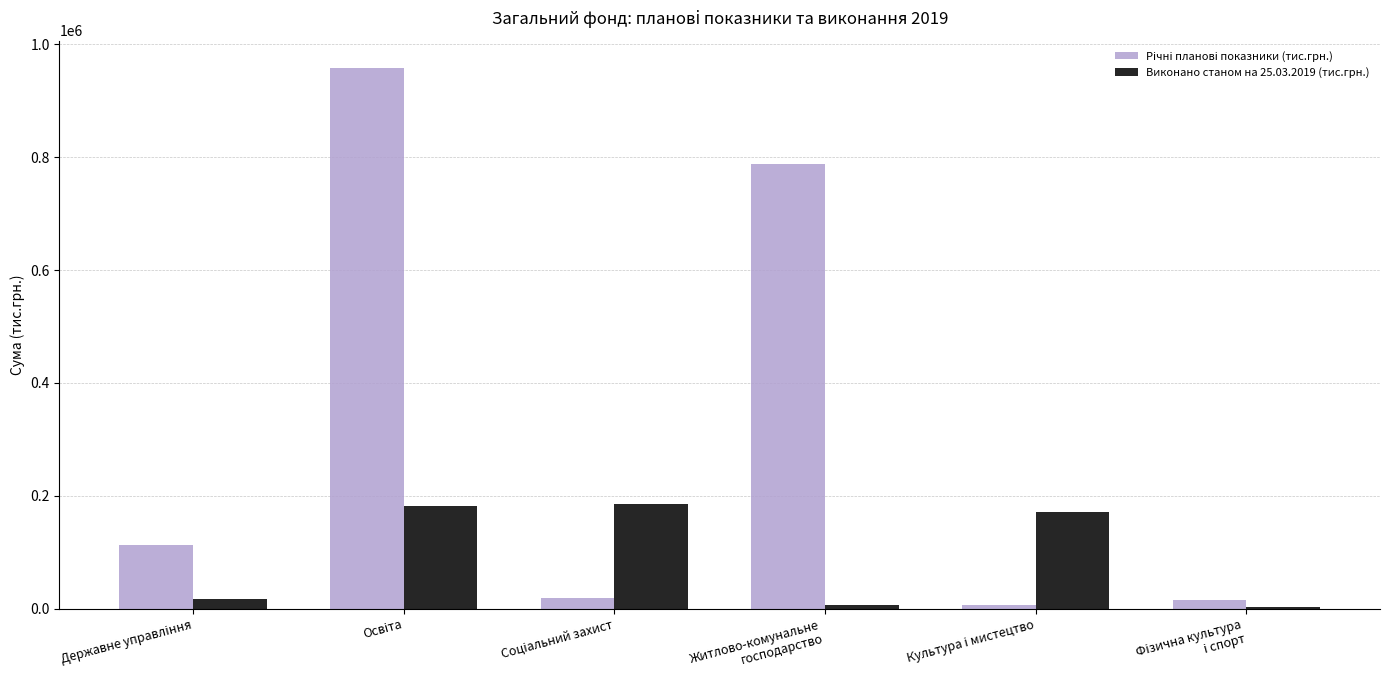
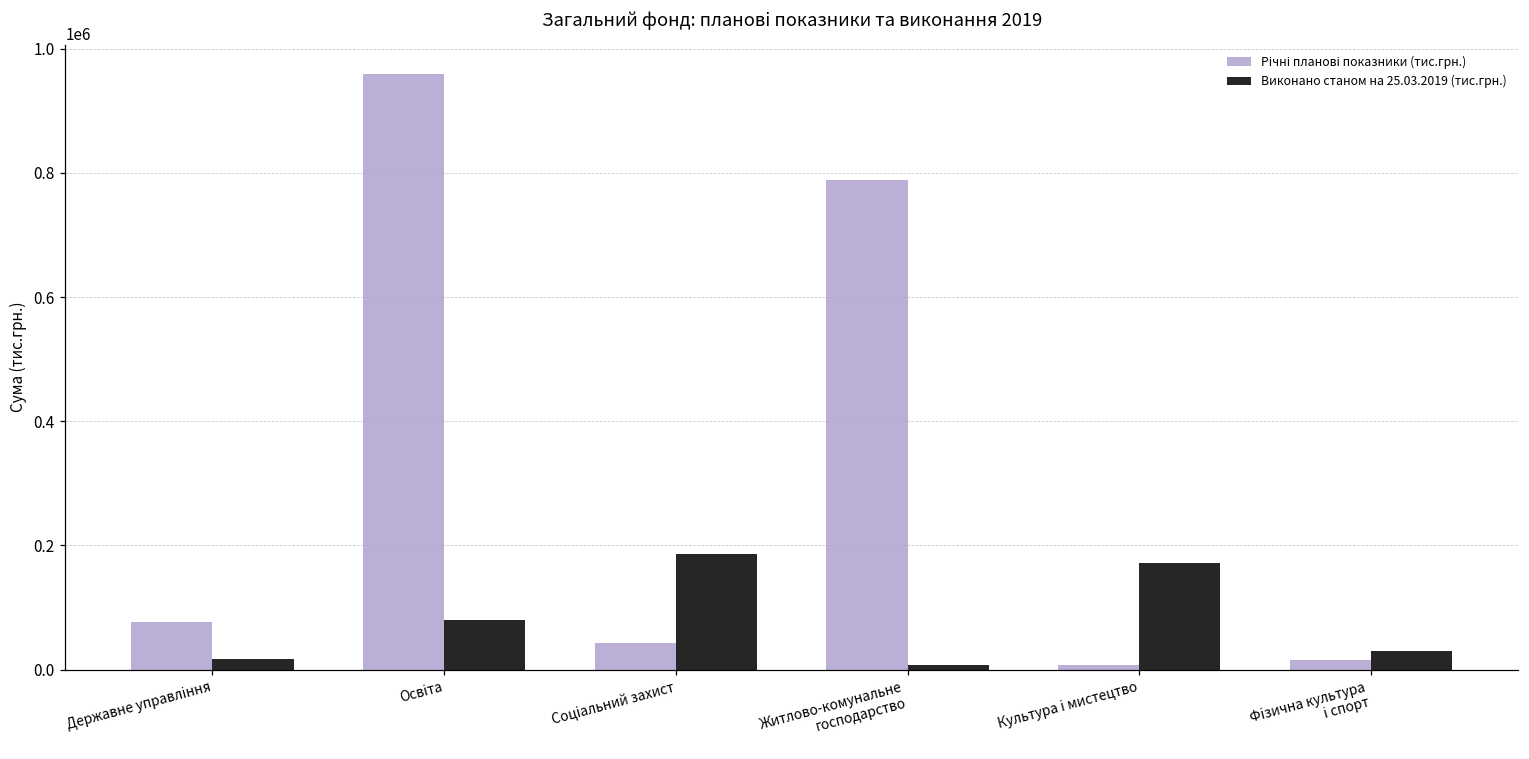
Річні планові показники (тис.грн.), Державне управління: 110000 -> 80000
Виконано станом на 25.03.2019 (тис.грн.), Освіта: 180000 -> 80000
Річні планові показники (тис.грн.), Соціальний захист: 20000 -> 40000
Виконано станом на 25.03.2019 (тис.грн.), Фізична культура і спорт: 0 -> 30000
